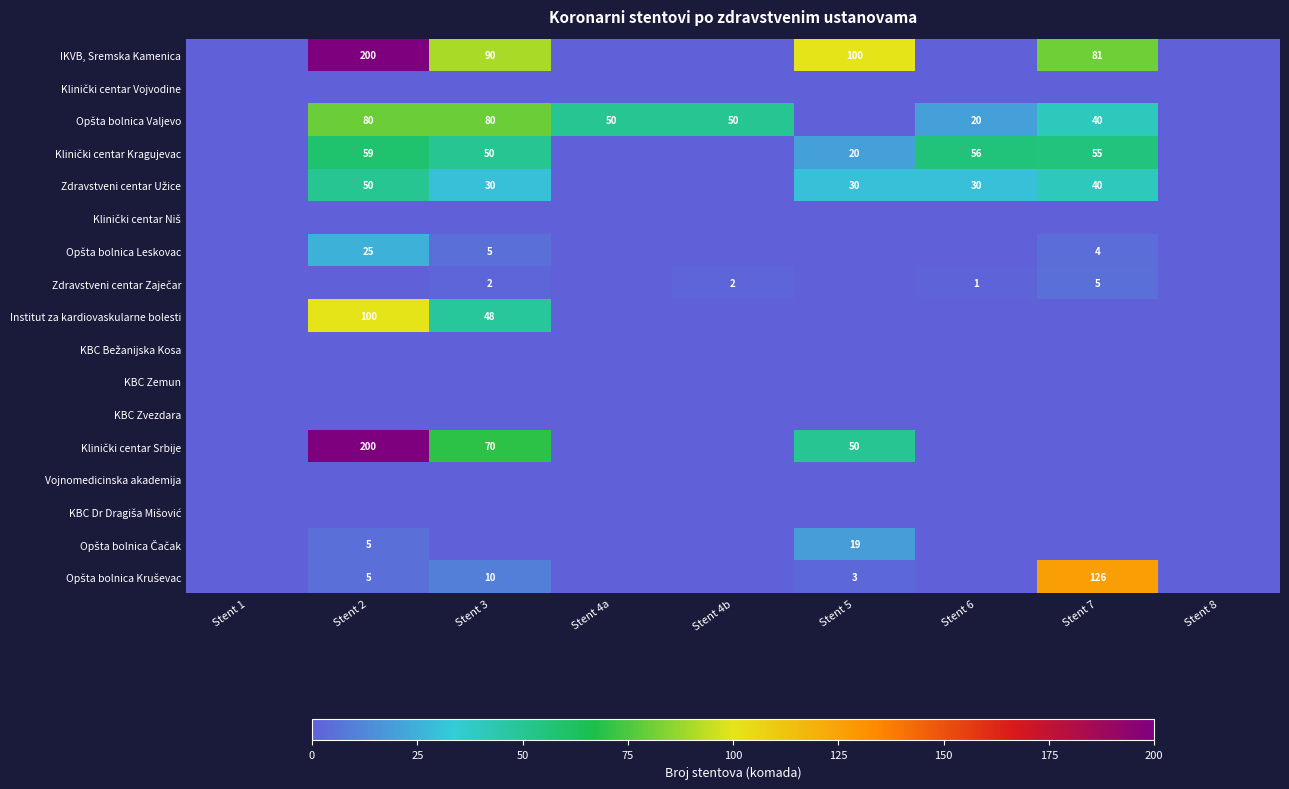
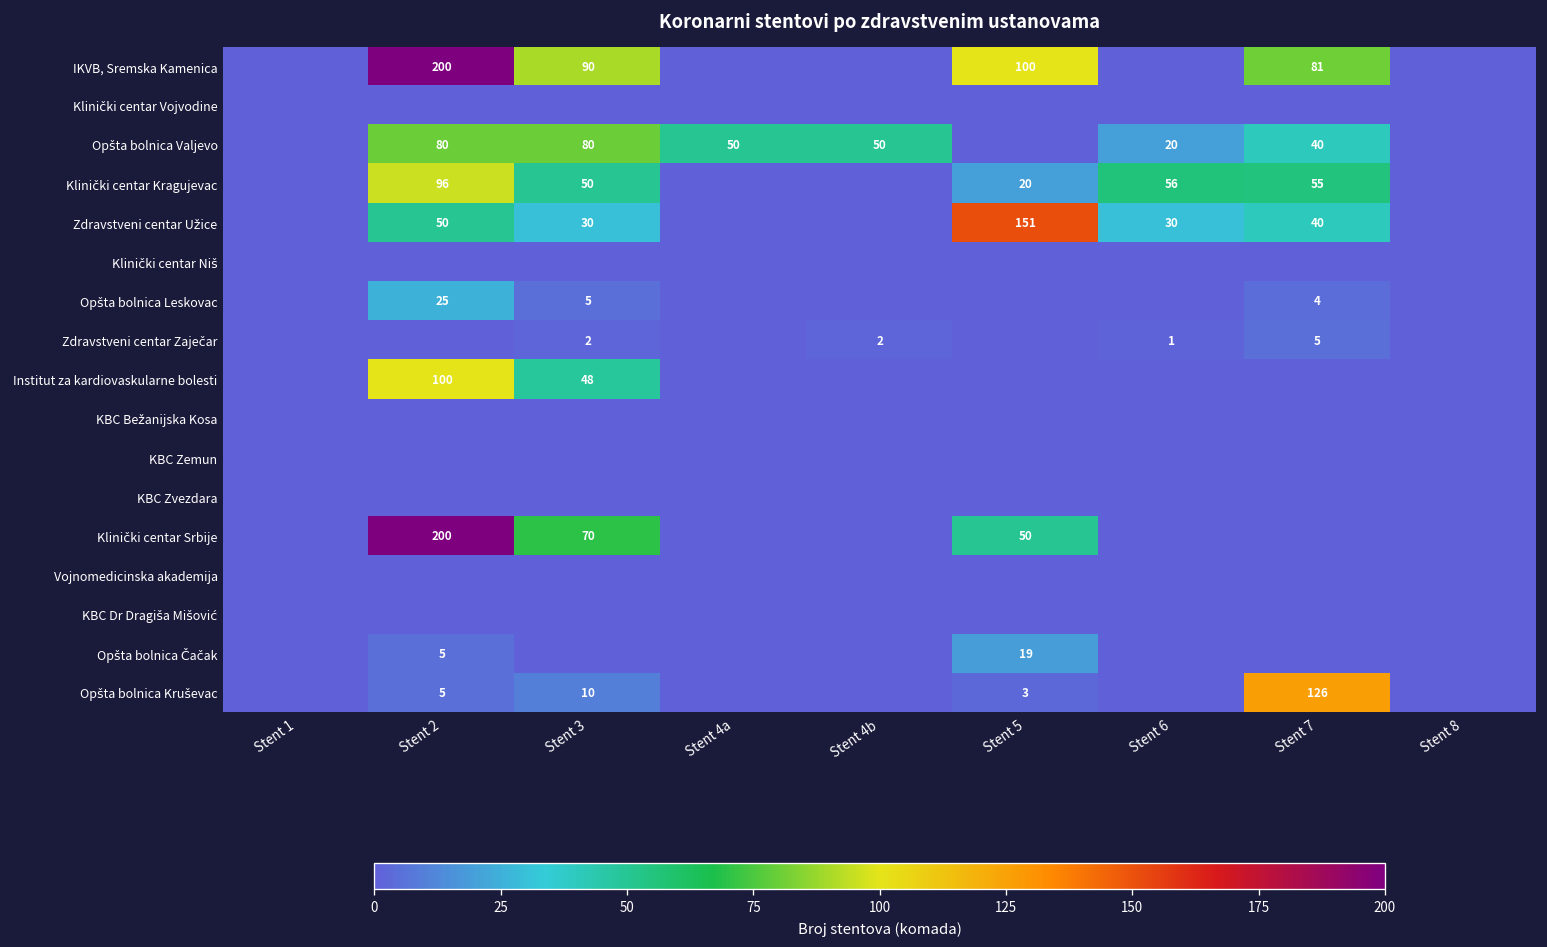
Klinički centar Kragujevac, Stent 2: 59 -> 96
Zdravstveni centar Užice, Stent 5: 30 -> 151
